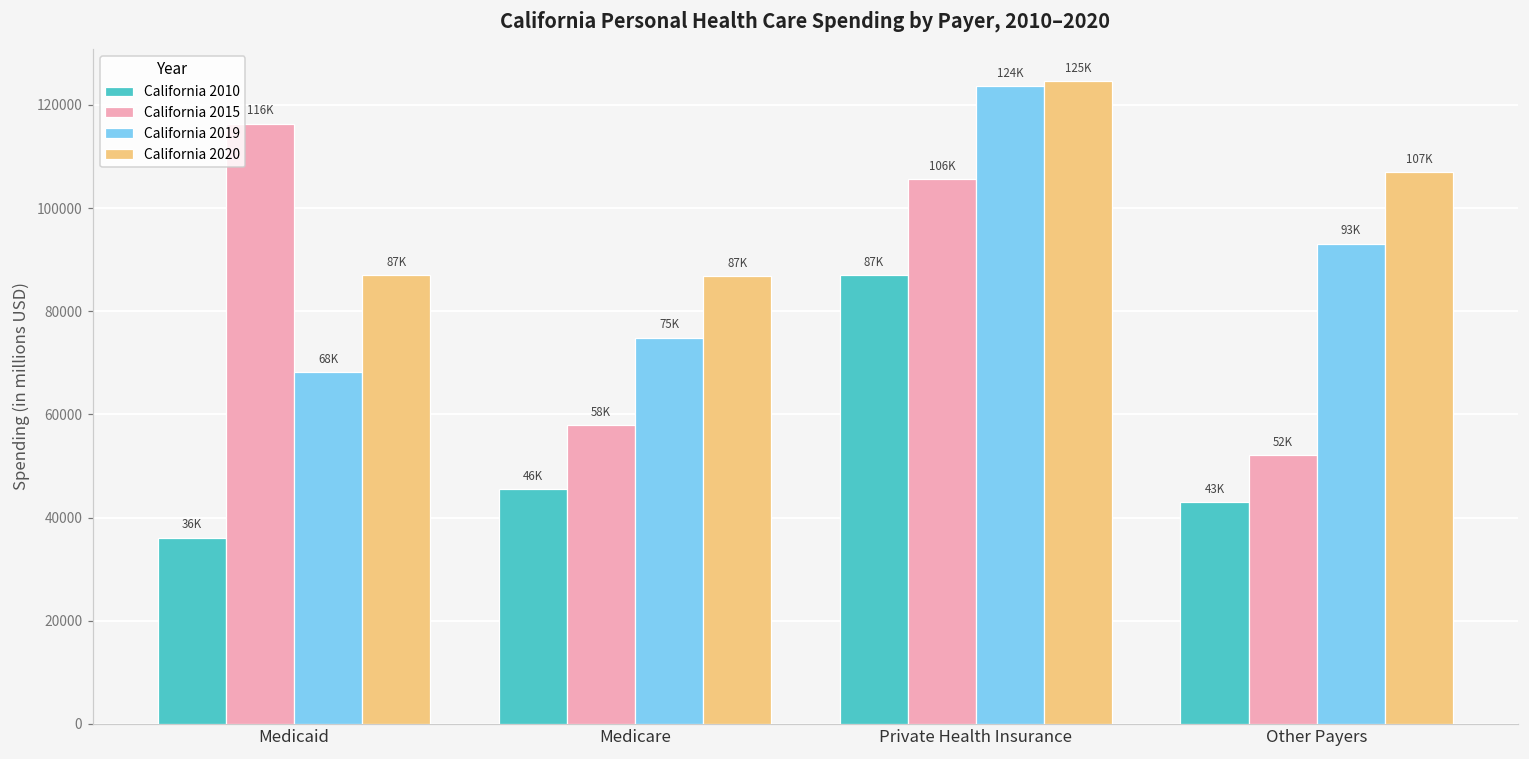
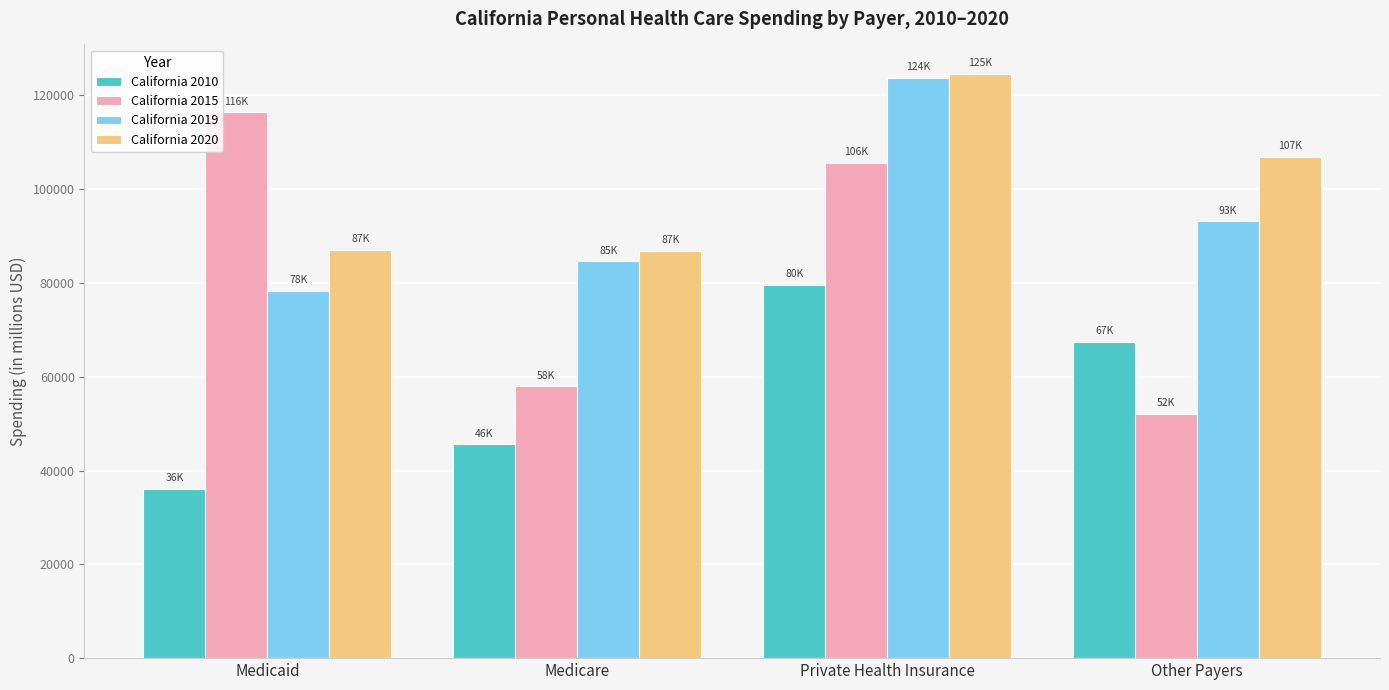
California 2019, Medicaid: 68K -> 78K
California 2019, Medicare: 75K -> 85K
California 2010, Private Health Insurance: 87K -> 80K
California 2010, Other Payers: 43K -> 67K
